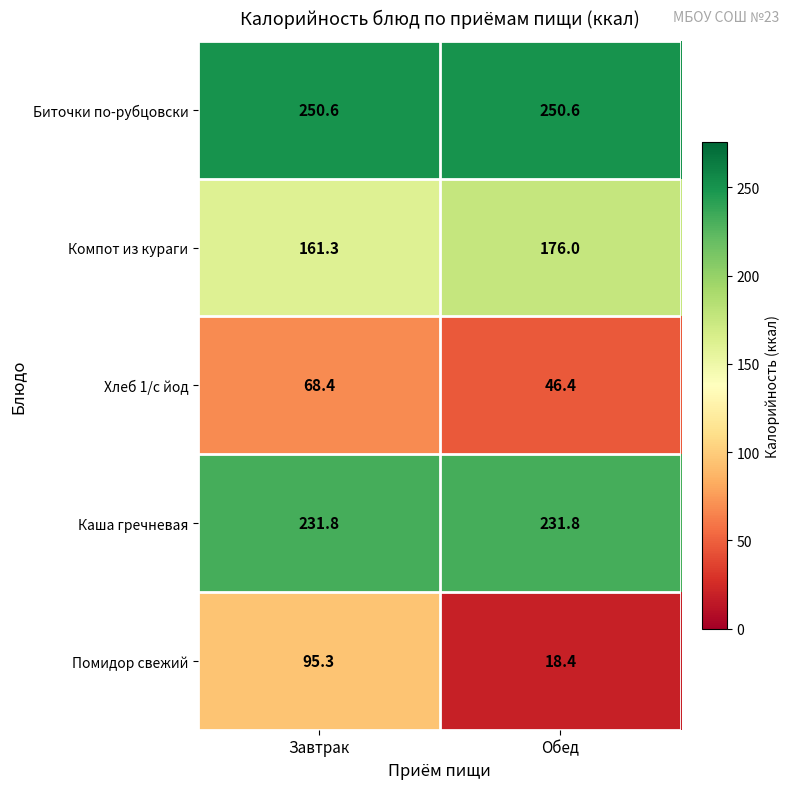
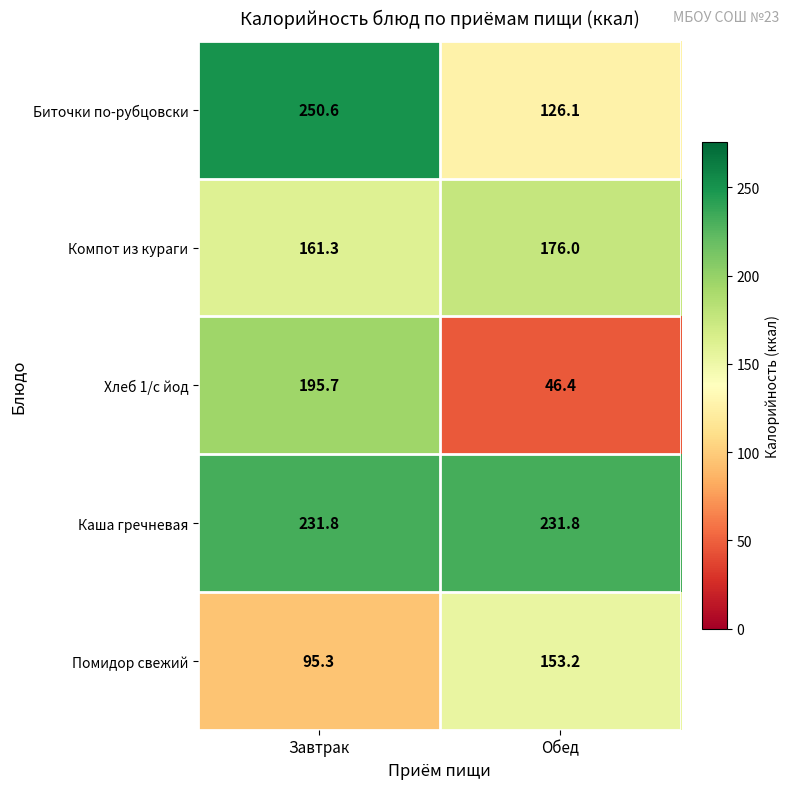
Биточки по-рубцовски, Обед: 250.6 -> 126.1
Хлеб 1/с йод, Завтрак: 68.4 -> 195.7
Помидор свежий, Обед: 18.4 -> 153.2
